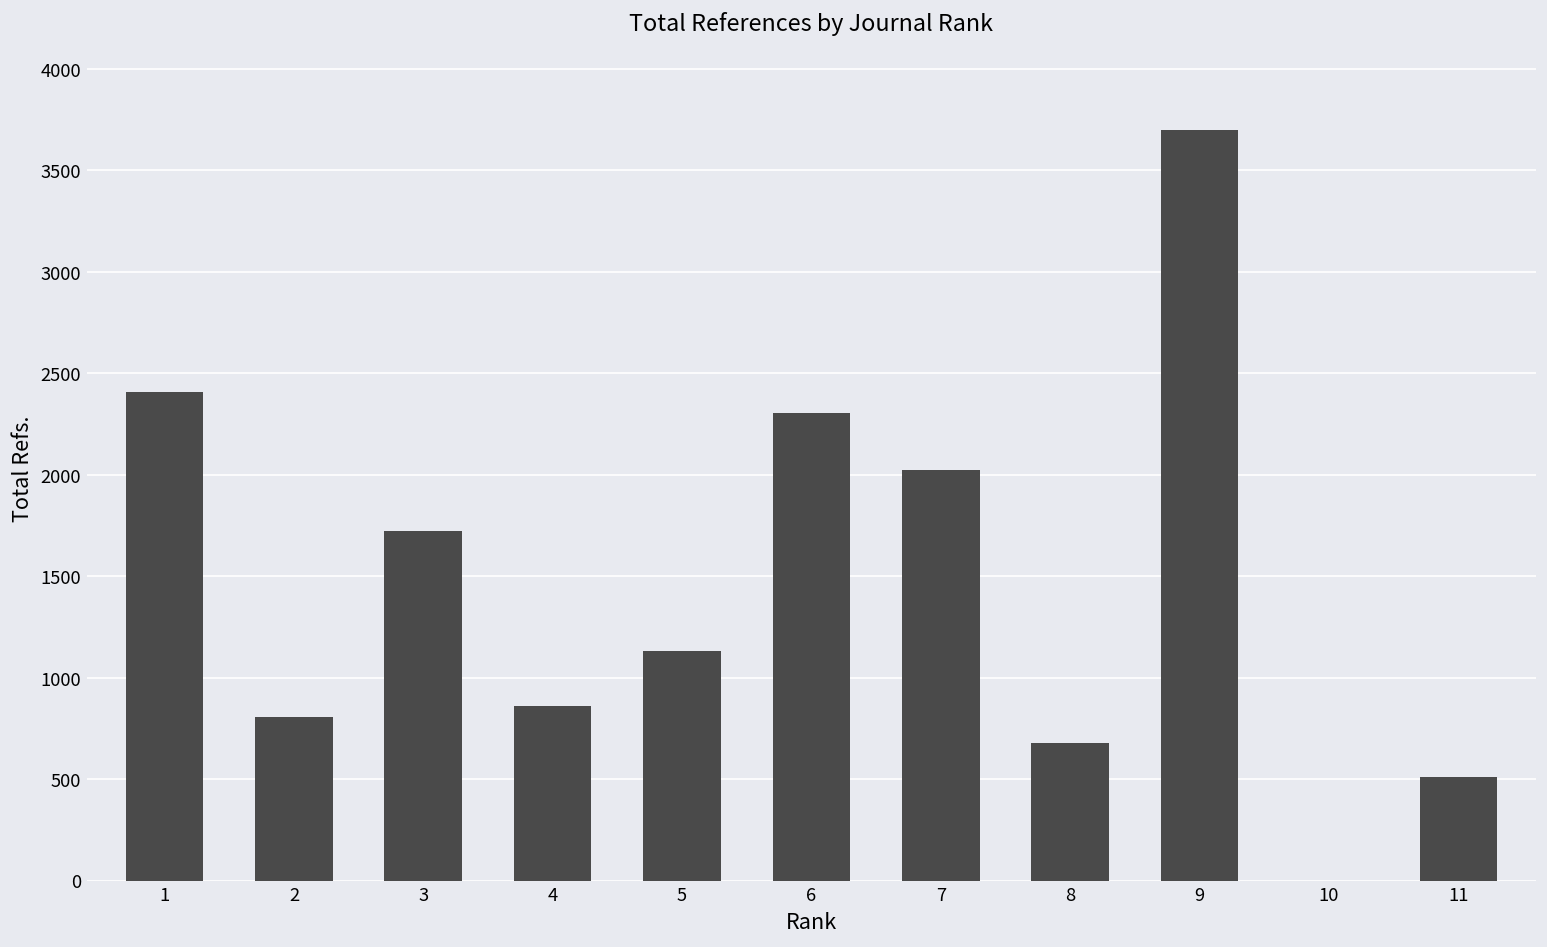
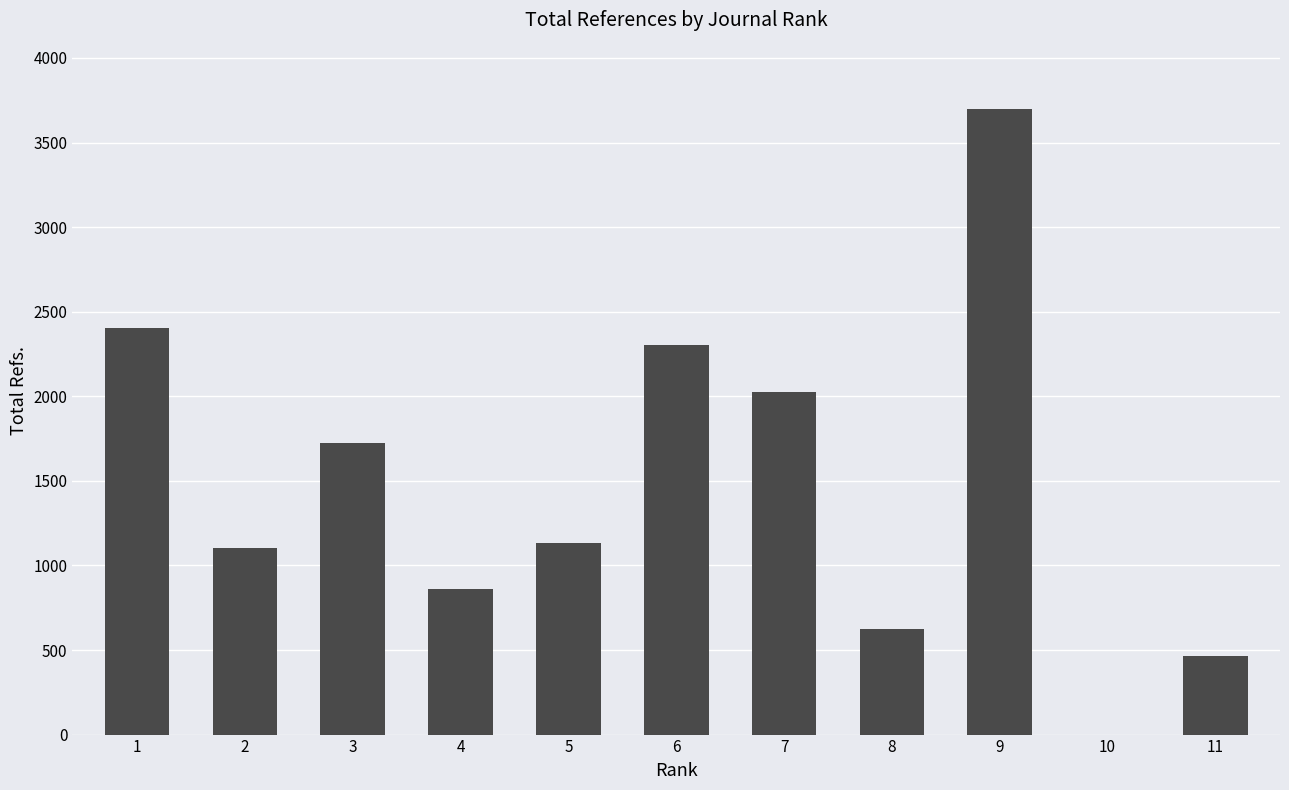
2: 810 -> 1100
8: 680 -> 620
11: 510 -> 460
